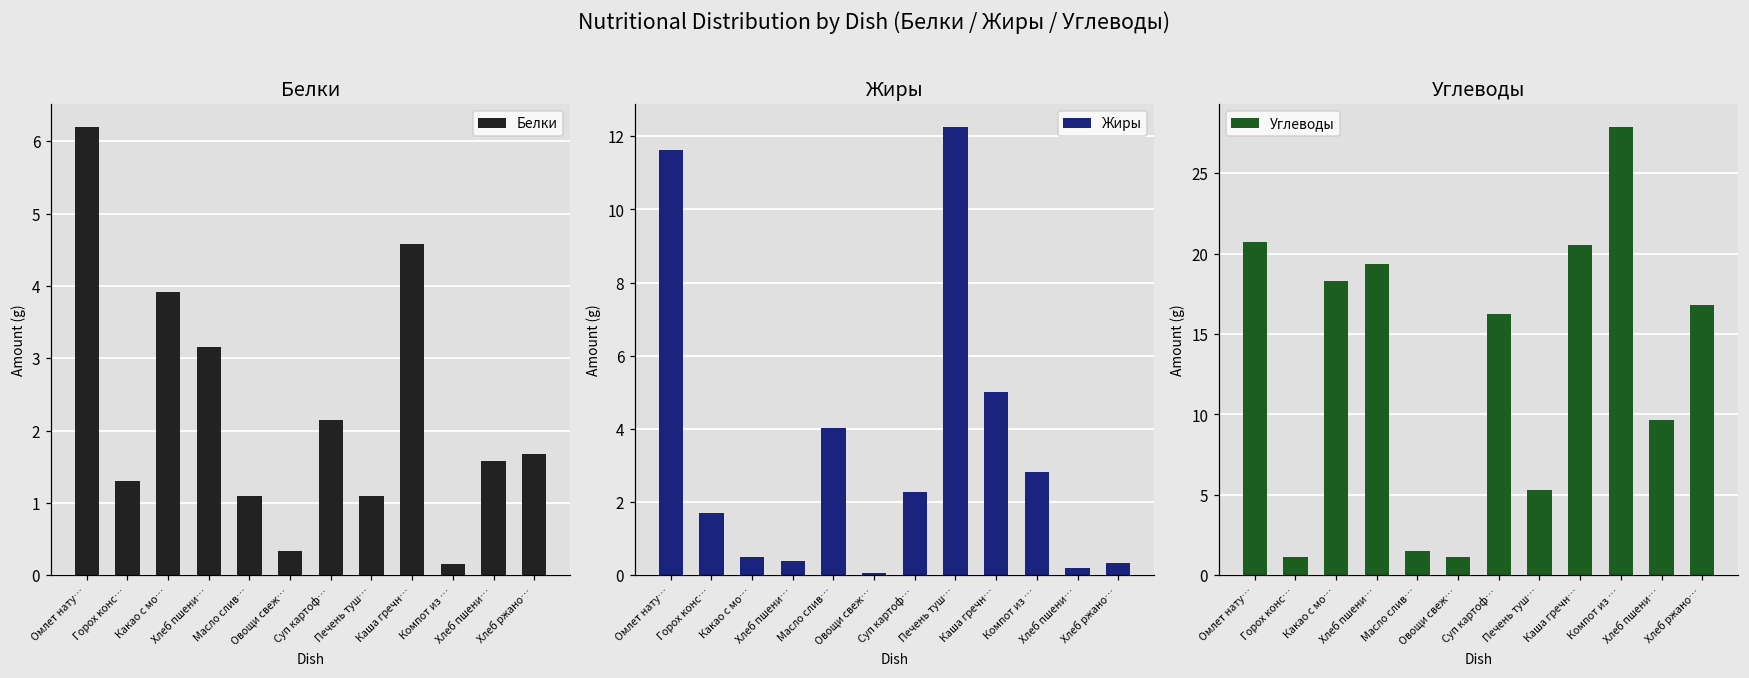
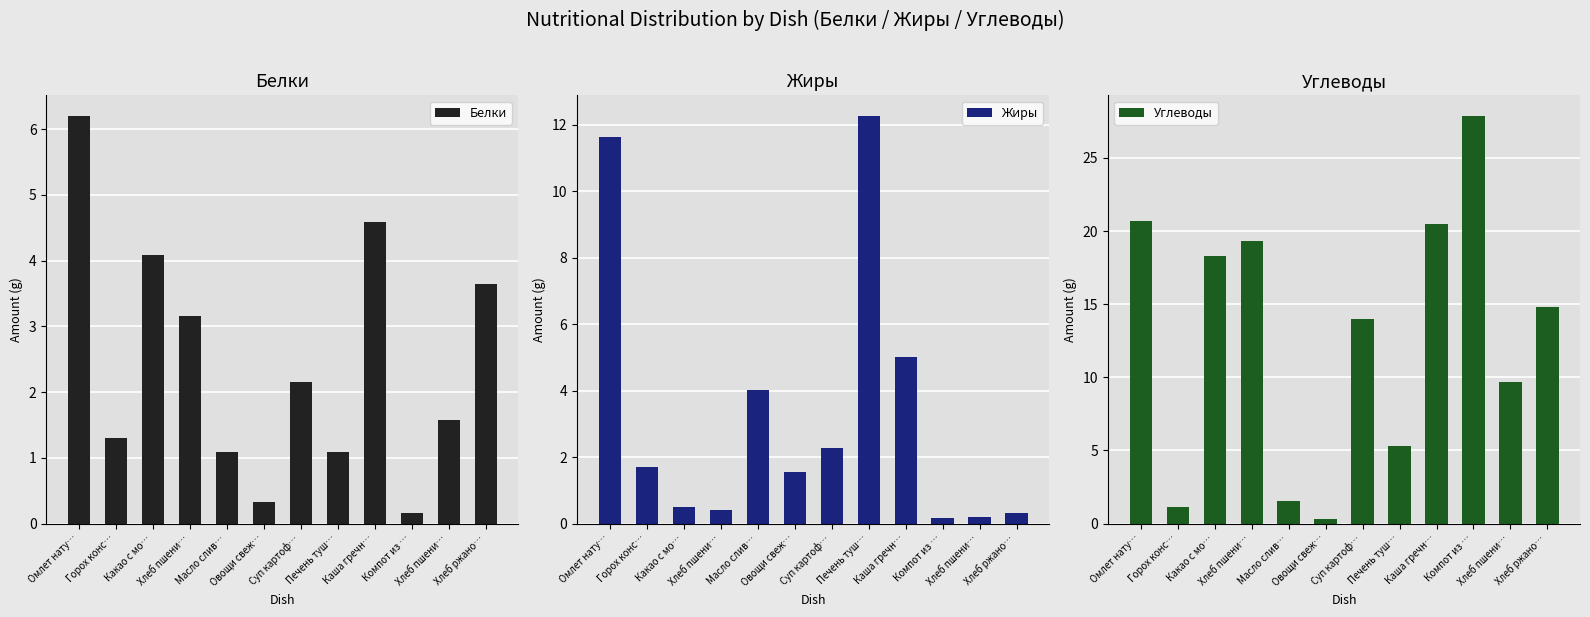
Белки, Какао с мо…: 3.9 -> 4.1
Белки, Хлеб ржано…: 1.7 -> 3.6
Жиры, Овощи свеж…: 0.1 -> 1.6
Жиры, Компот из …: 2.8 -> 0.2
Углеводы, Овощи свеж…: 1.1 -> 0.3
Углеводы, Суп картоф…: 16.2 -> 14.0
Углеводы, Хлеб ржано…: 16.8 -> 14.8
